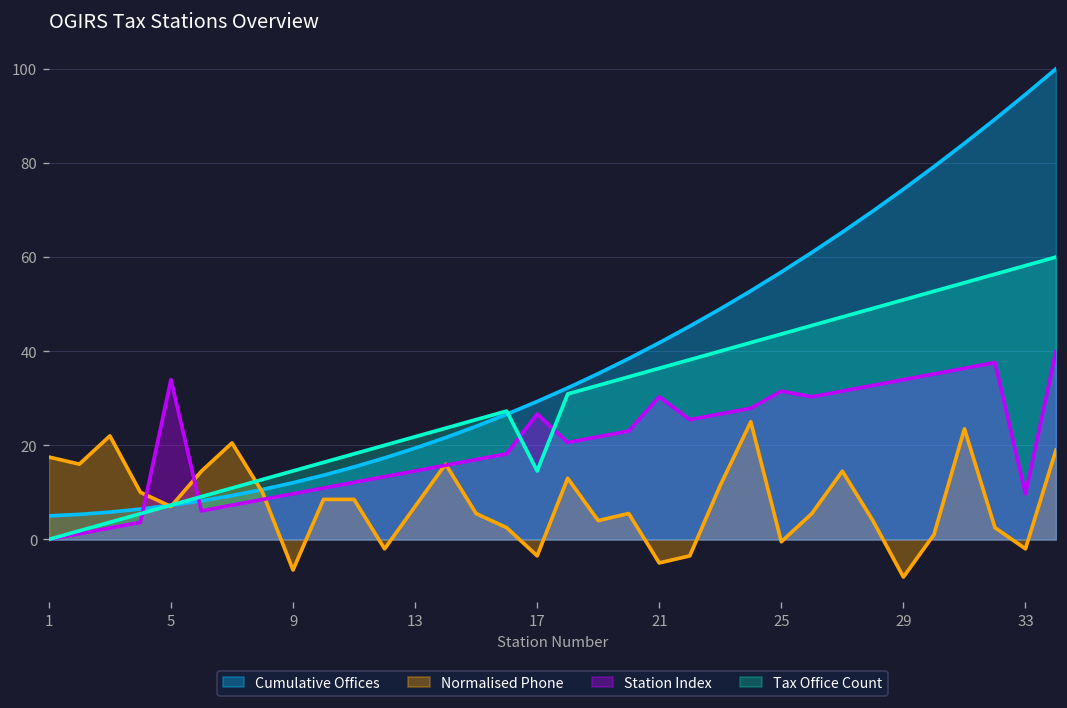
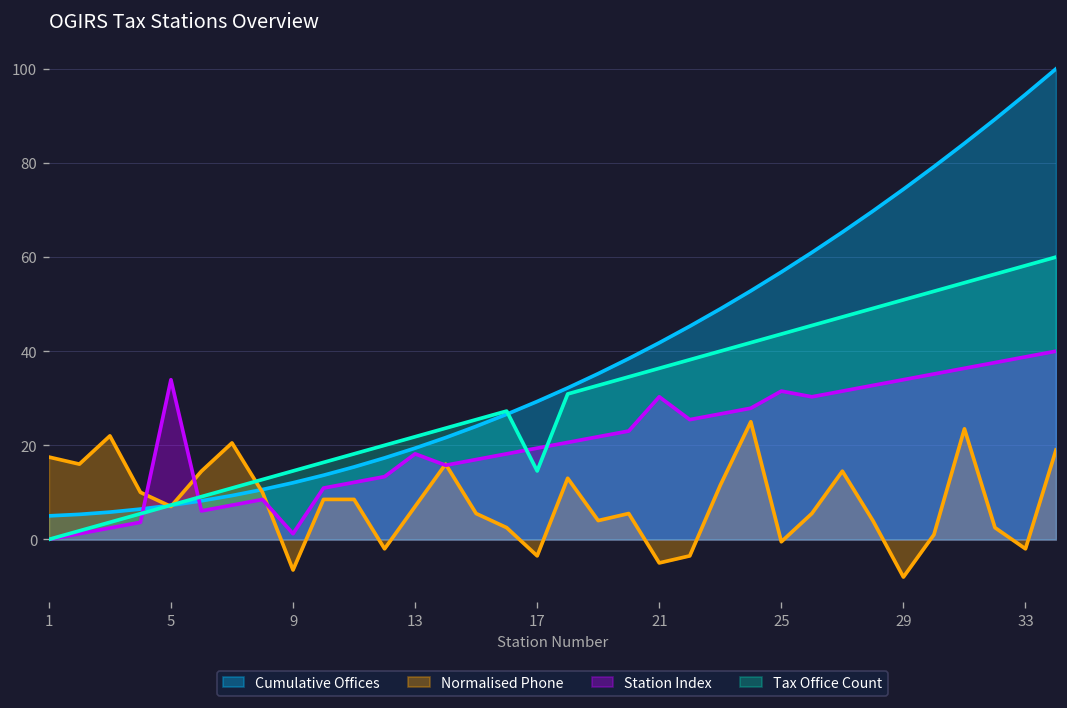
Station Index, 9: 10 -> 1
Station Index, 13: 15 -> 18
Station Index, 17: 27 -> 19
Station Index, 33: 10 -> 39
